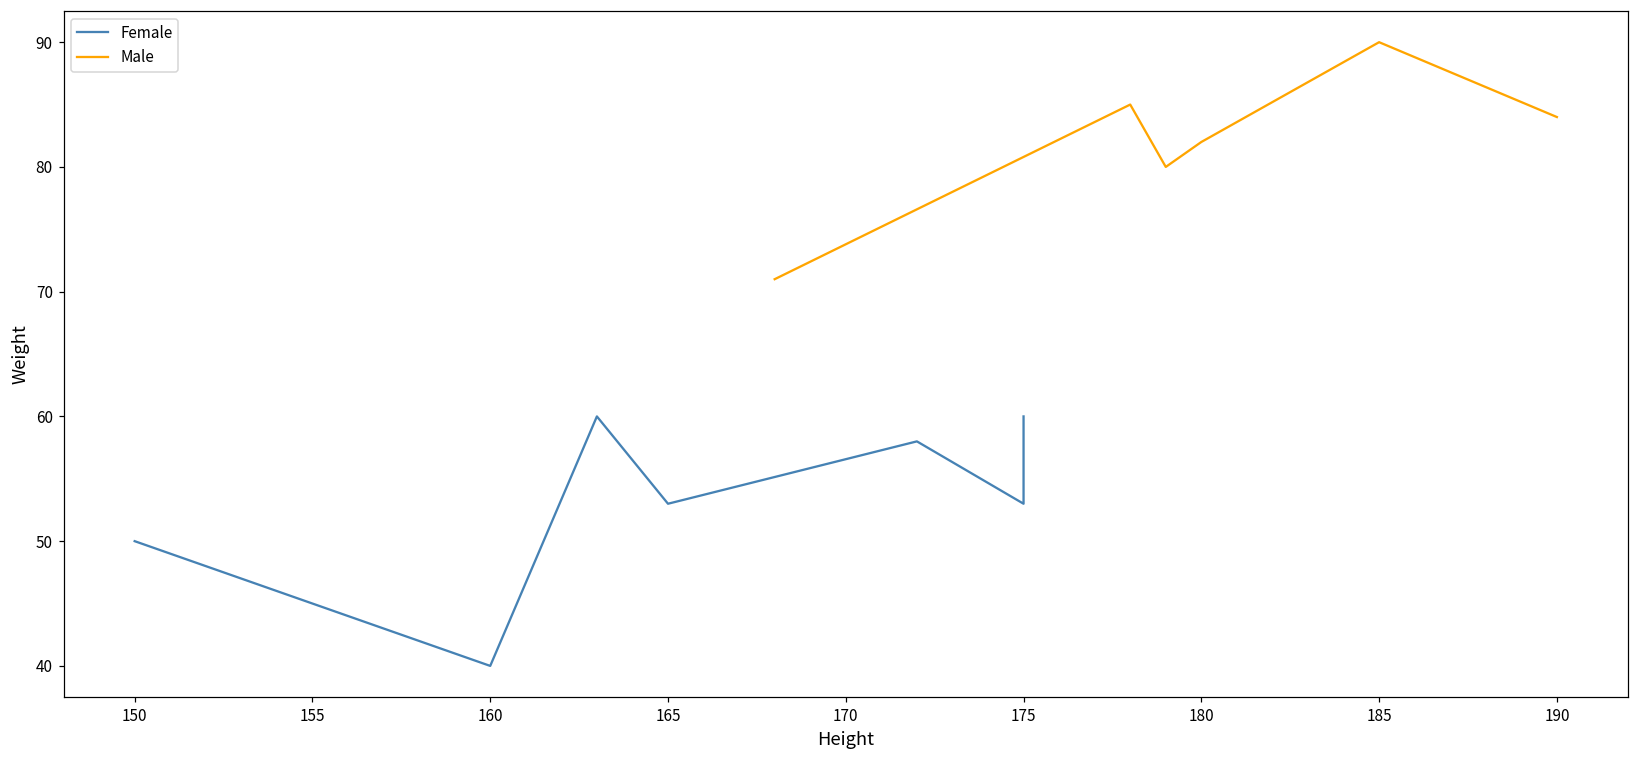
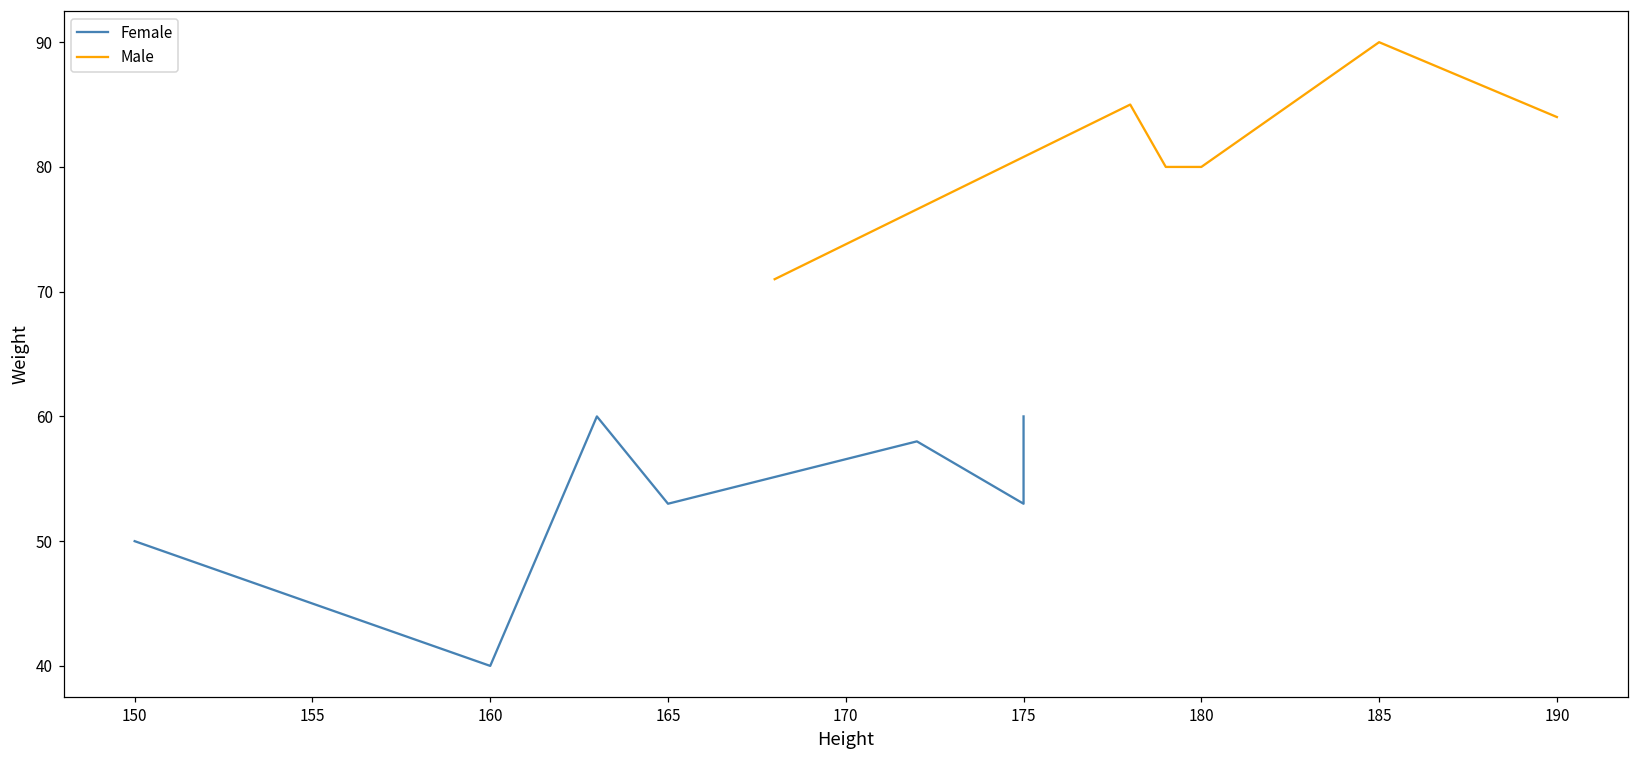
Male, 180: 82 -> 80
